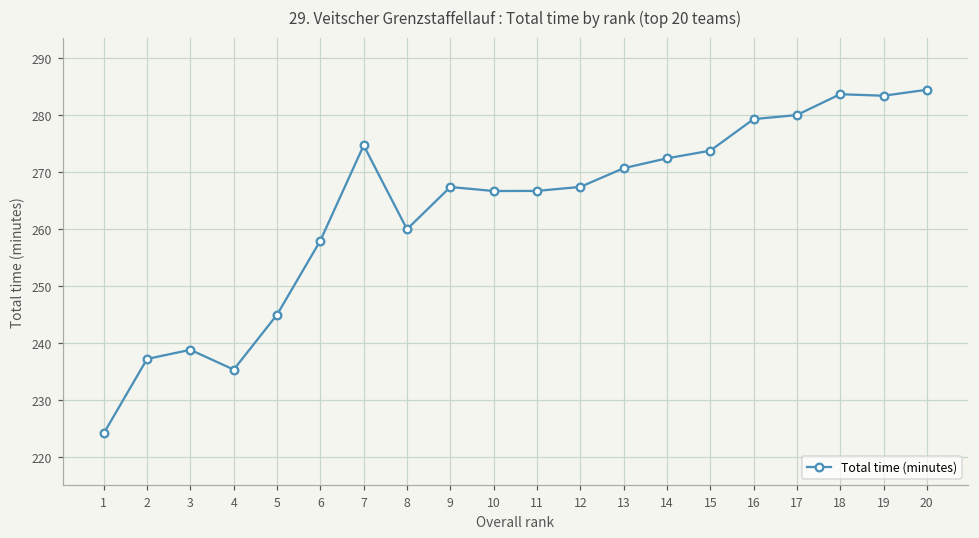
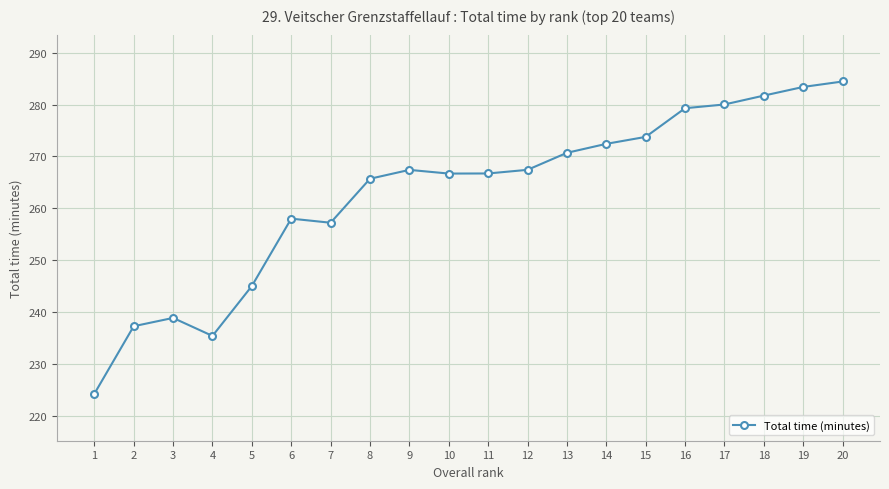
7: 275 -> 257
8: 260 -> 266
18: 284 -> 282
